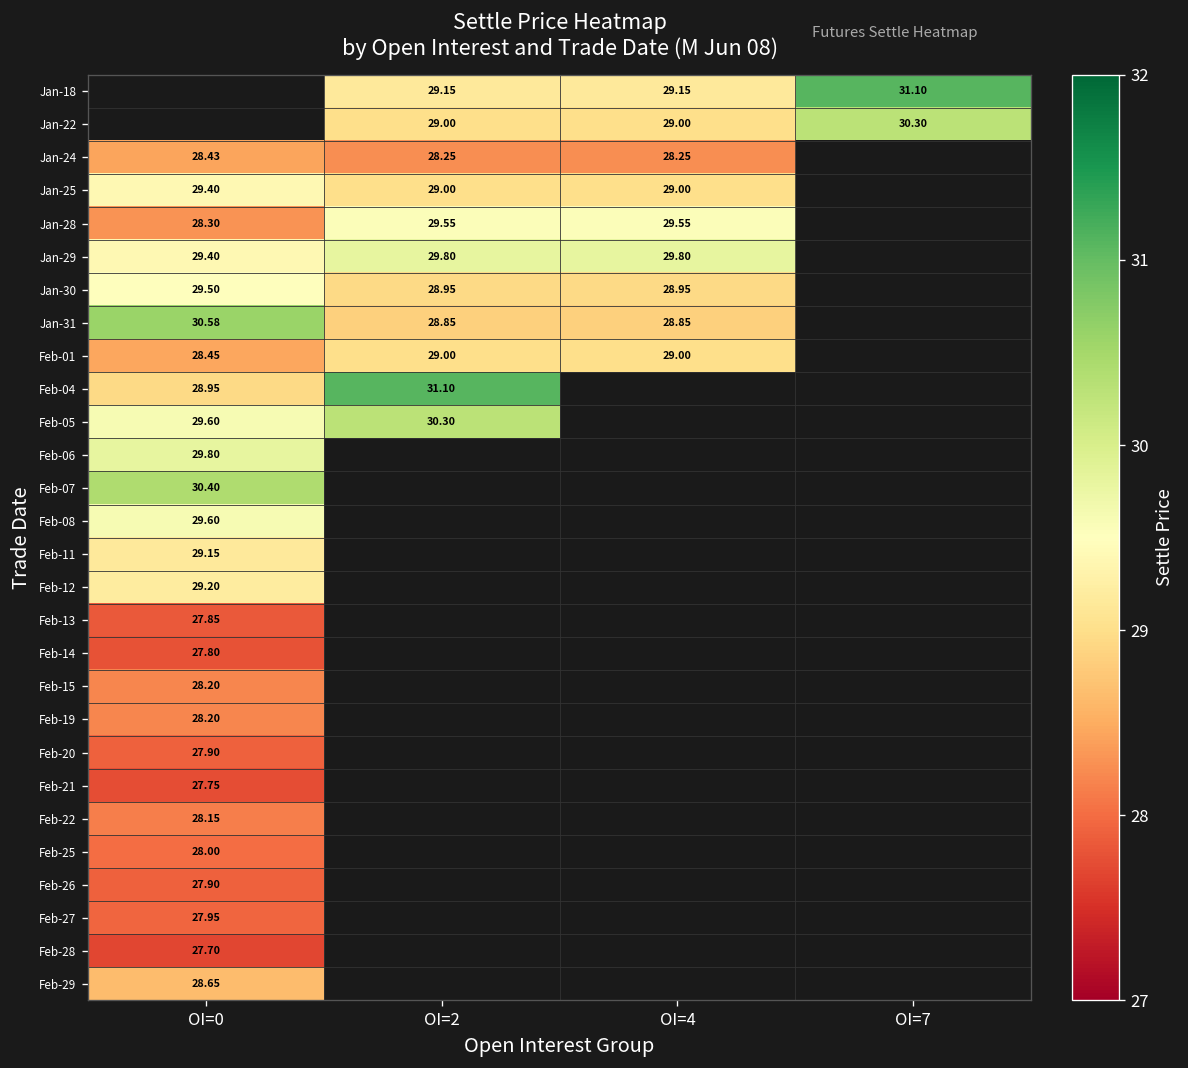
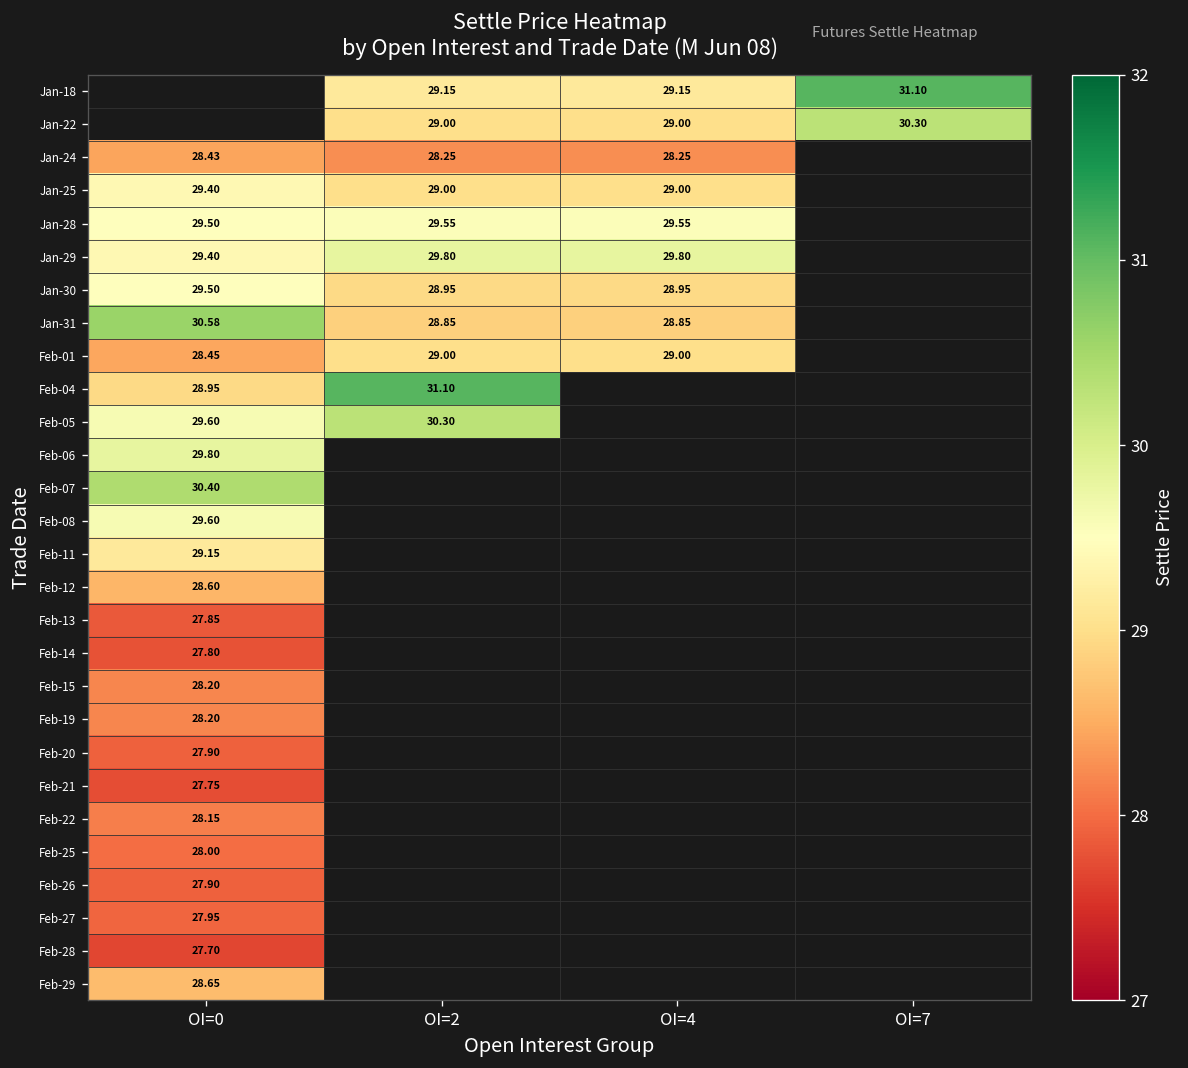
Jan-28, OI=0: 28.30 -> 29.50
Feb-12, OI=0: 29.20 -> 28.60
